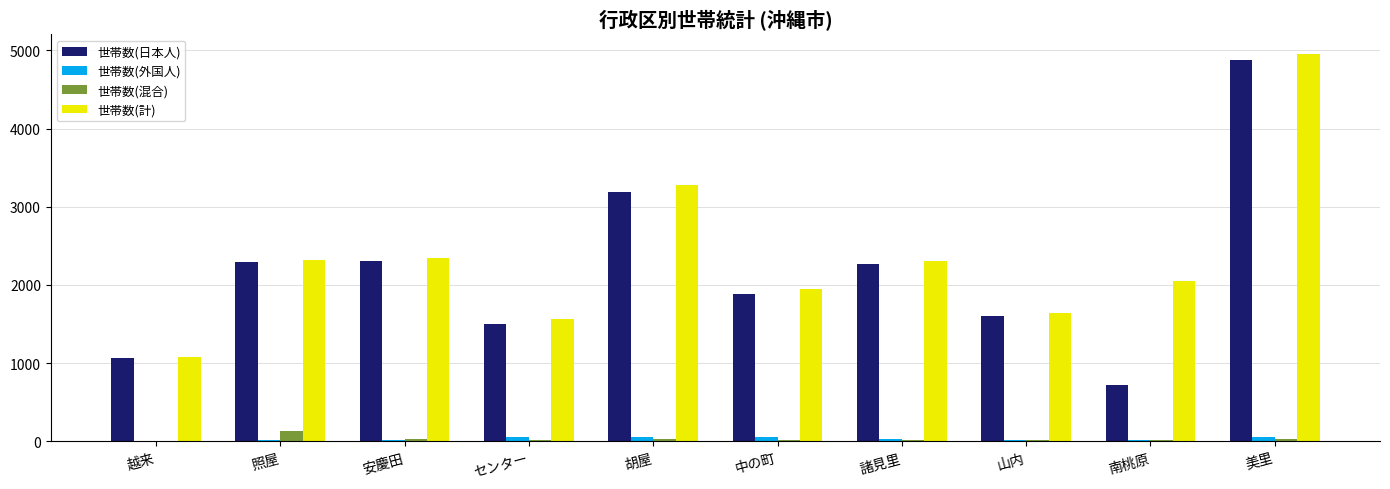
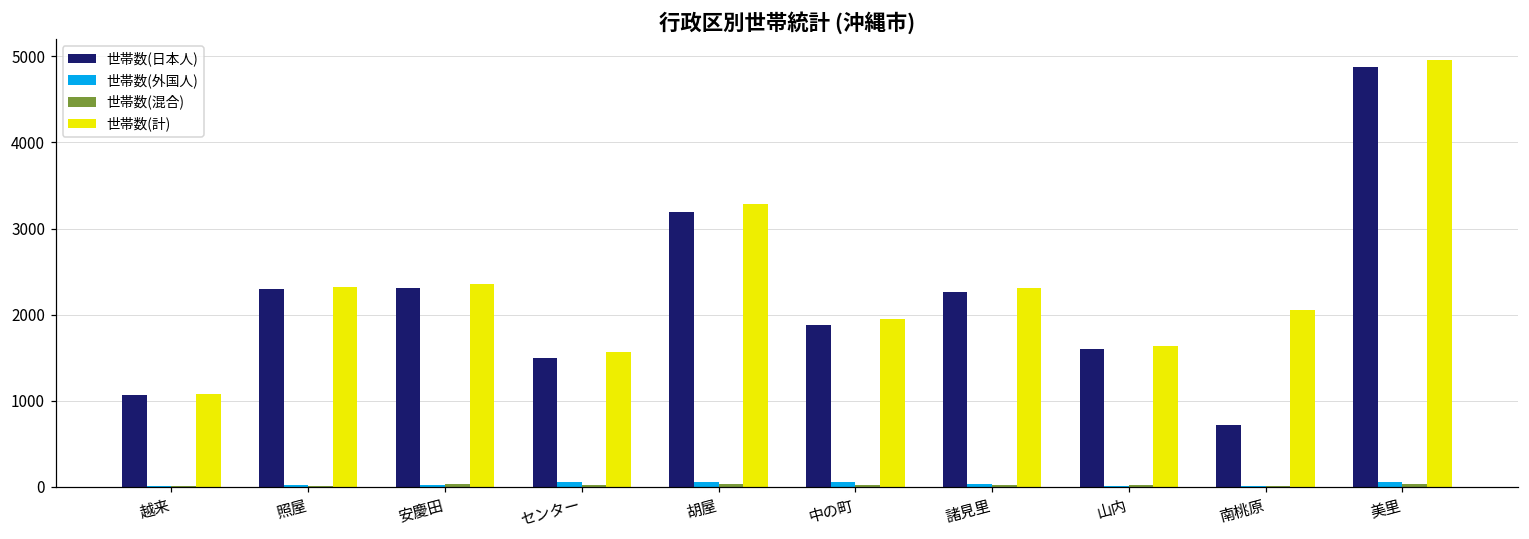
世帯数(混合), 照屋: 100 -> 0
